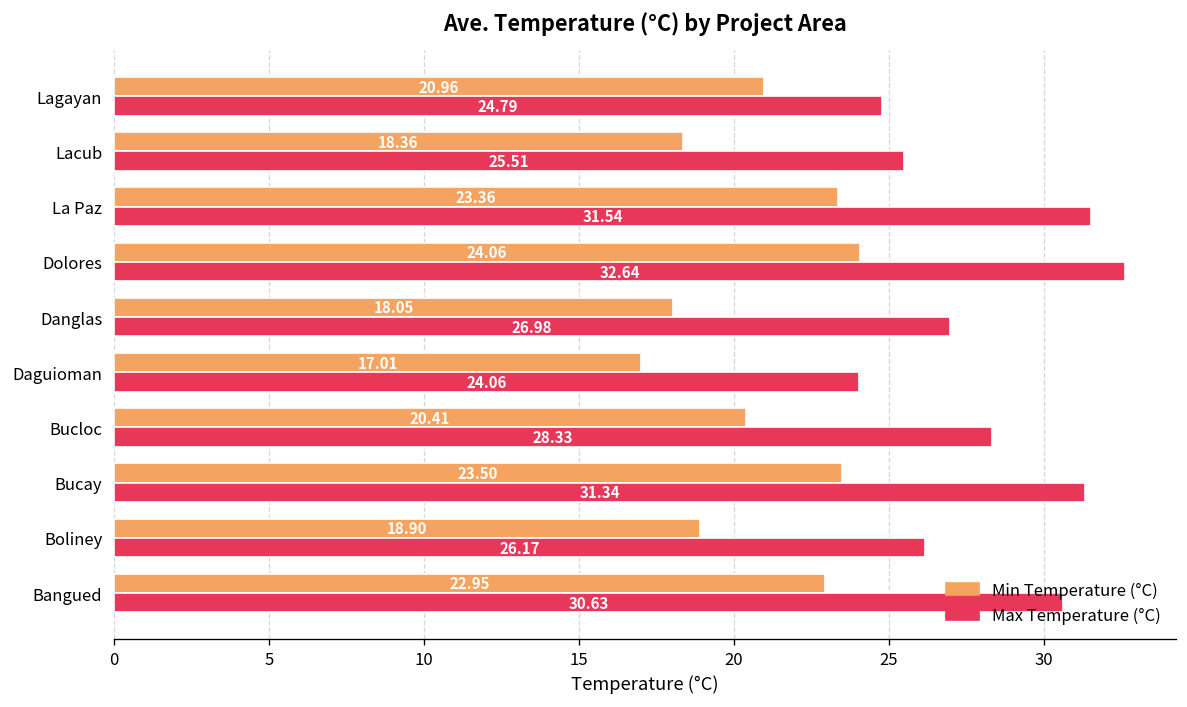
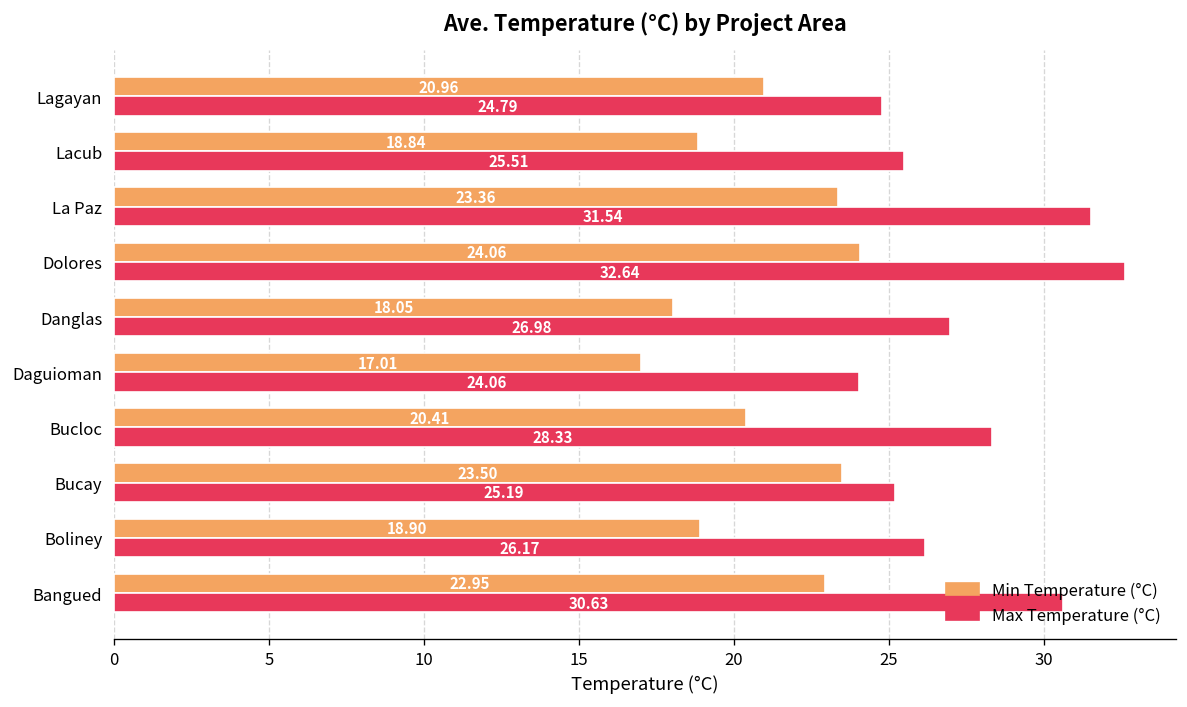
Min Temperature (°C), Lacub: 18.36 -> 18.84
Max Temperature (°C), Bucay: 31.34 -> 25.19
